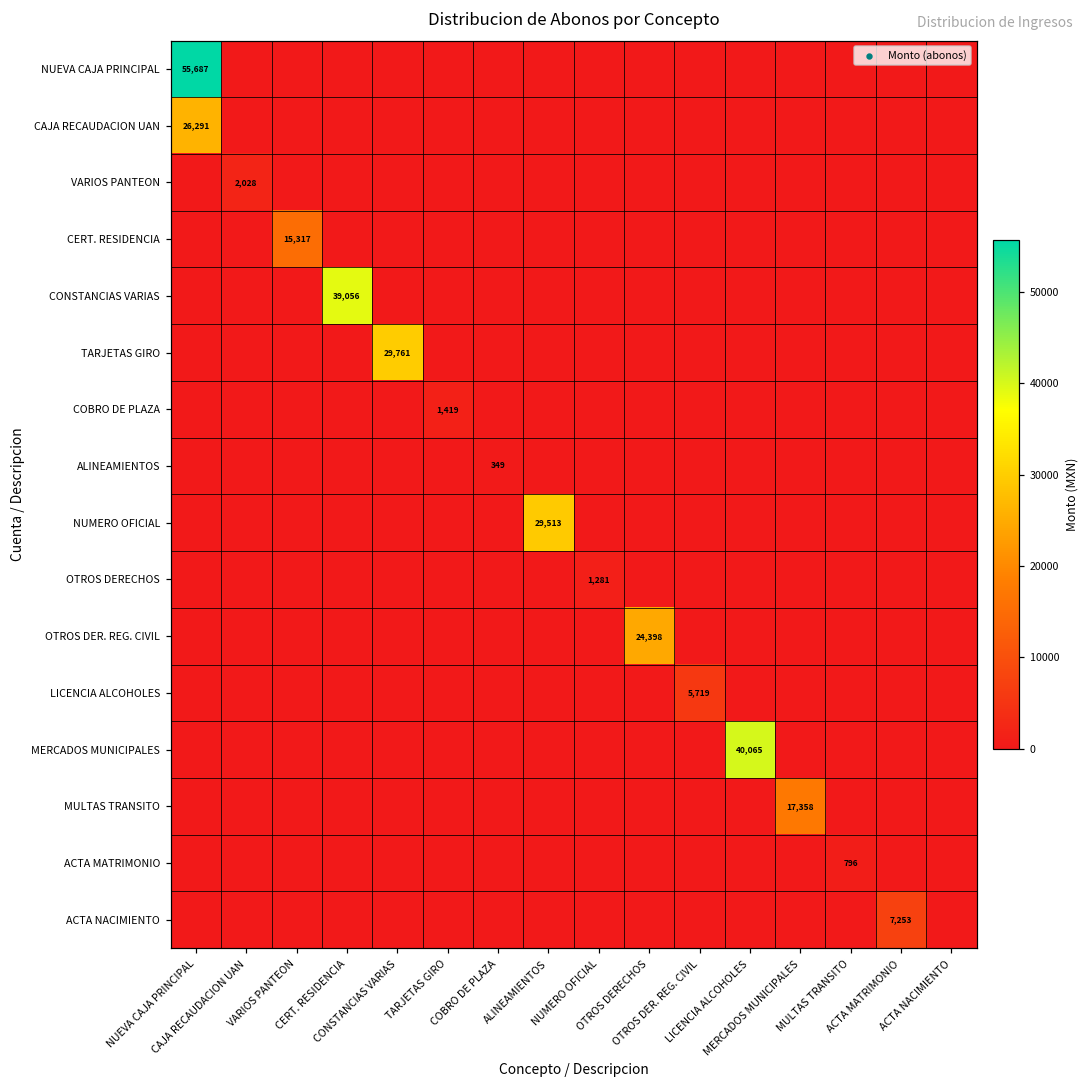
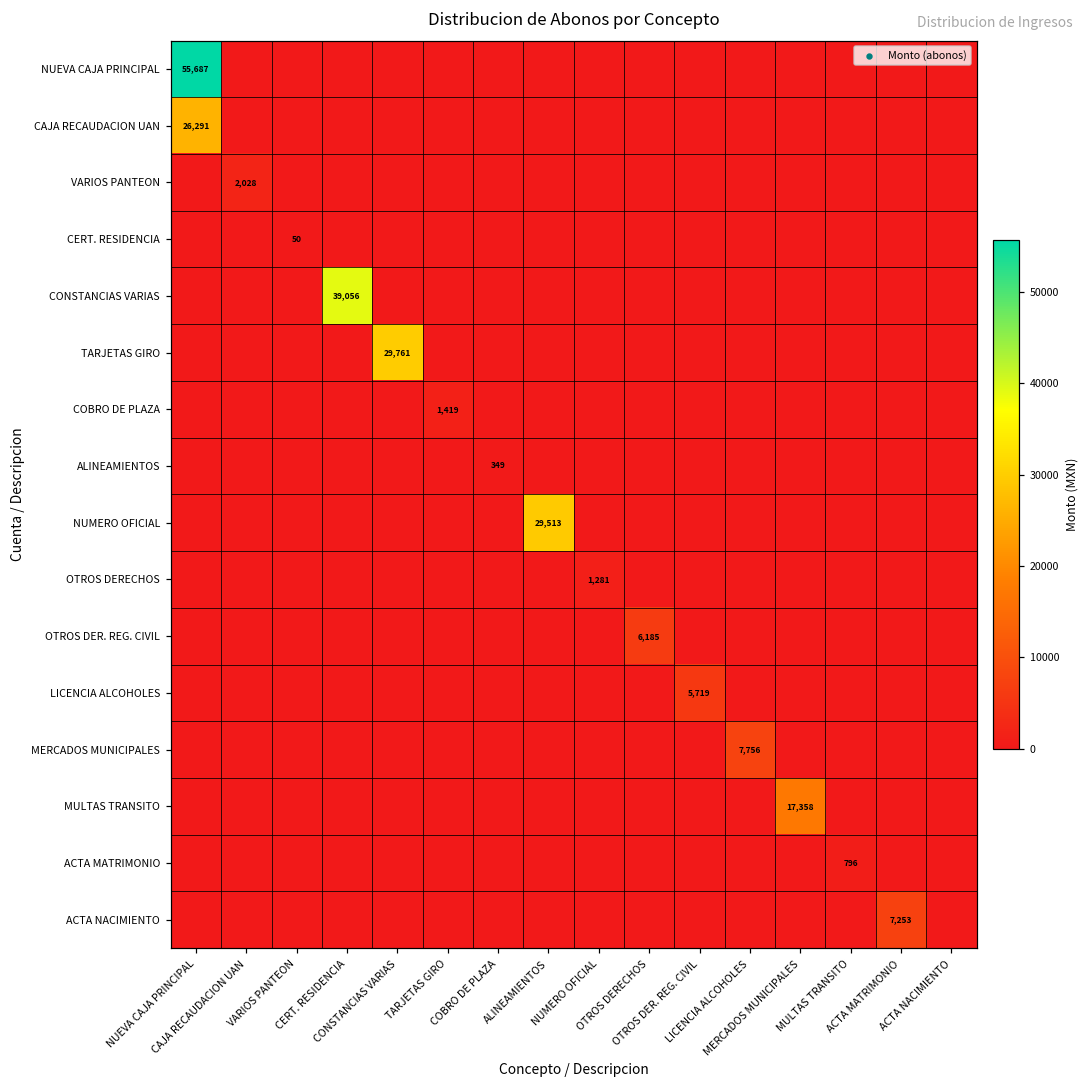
CERT. RESIDENCIA, VARIOS PANTEON: 15,317 -> 50
OTROS DER. REG. CIVIL, OTROS DERECHOS: 24,398 -> 6,185
MERCADOS MUNICIPALES, LICENCIA ALCOHOLES: 40,065 -> 7,756
